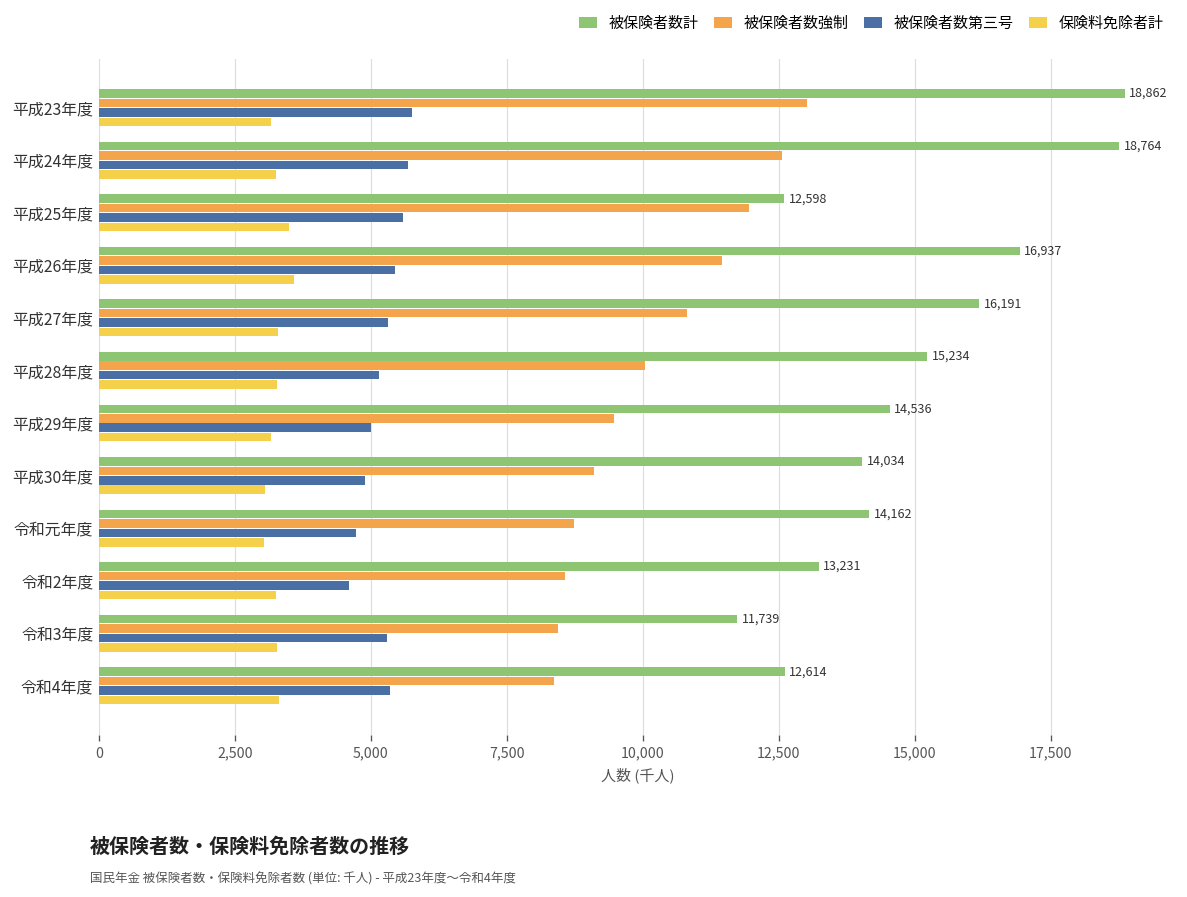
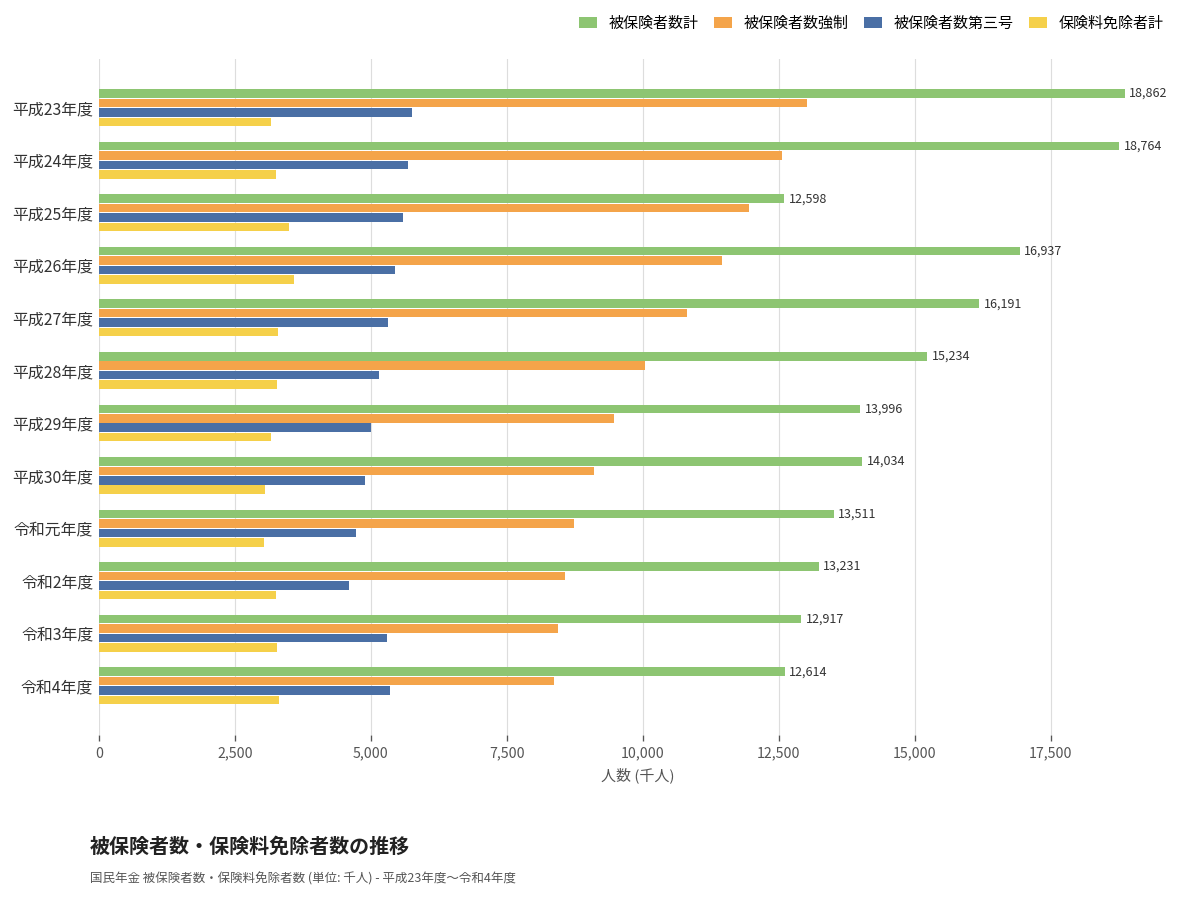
被保険者数計, 平成29年度: 14,536 -> 13,996
被保険者数計, 令和元年度: 14,162 -> 13,511
被保険者数計, 令和3年度: 11,739 -> 12,917
